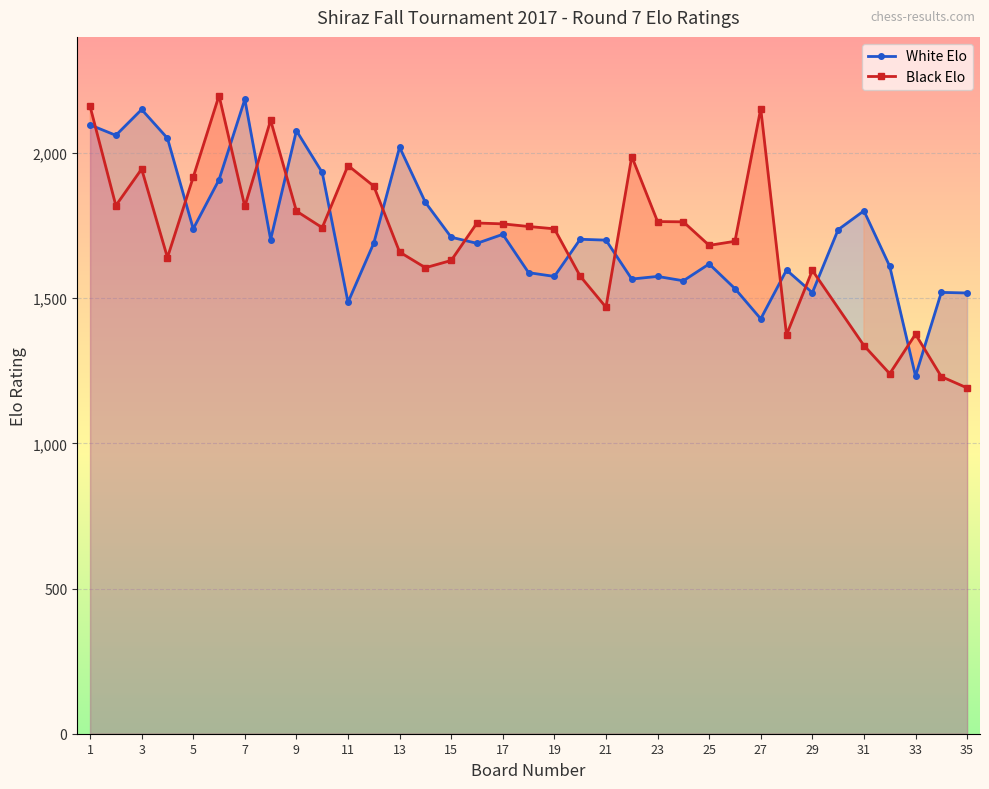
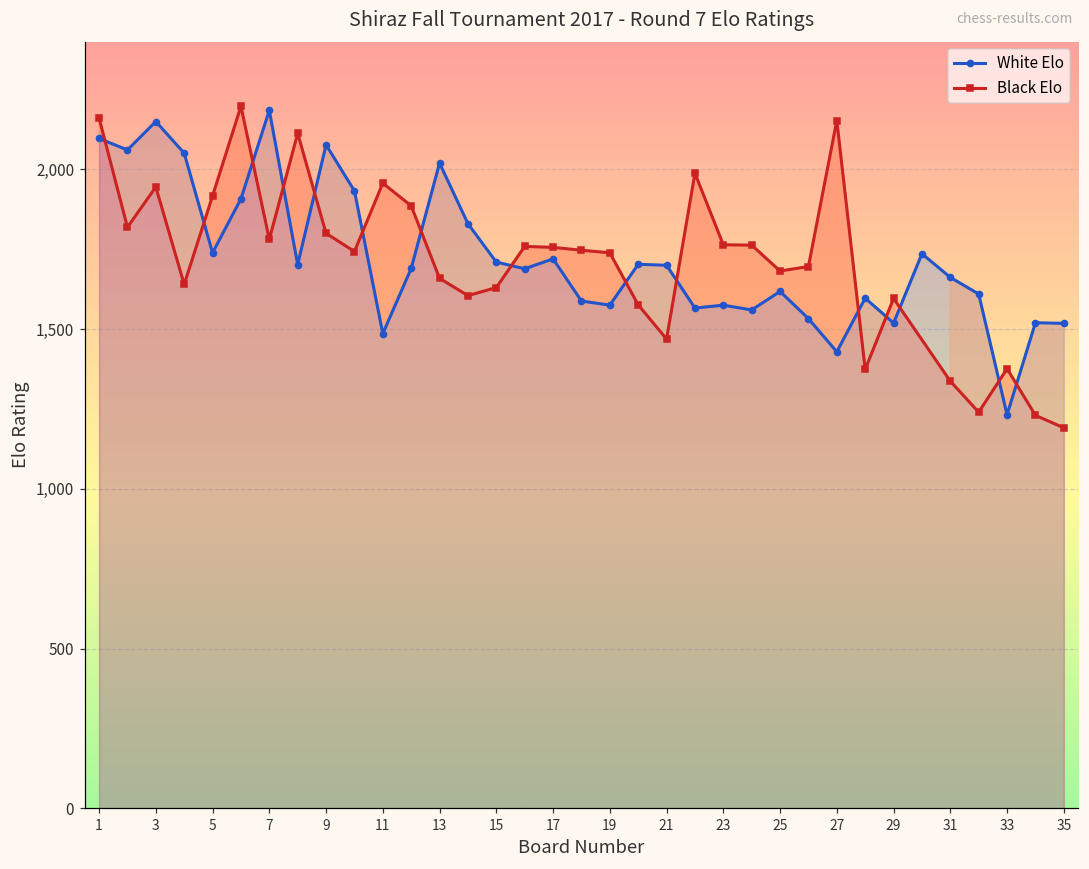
Black Elo, 7: 1,820 -> 1,780
White Elo, 31: 1,800 -> 1,660
